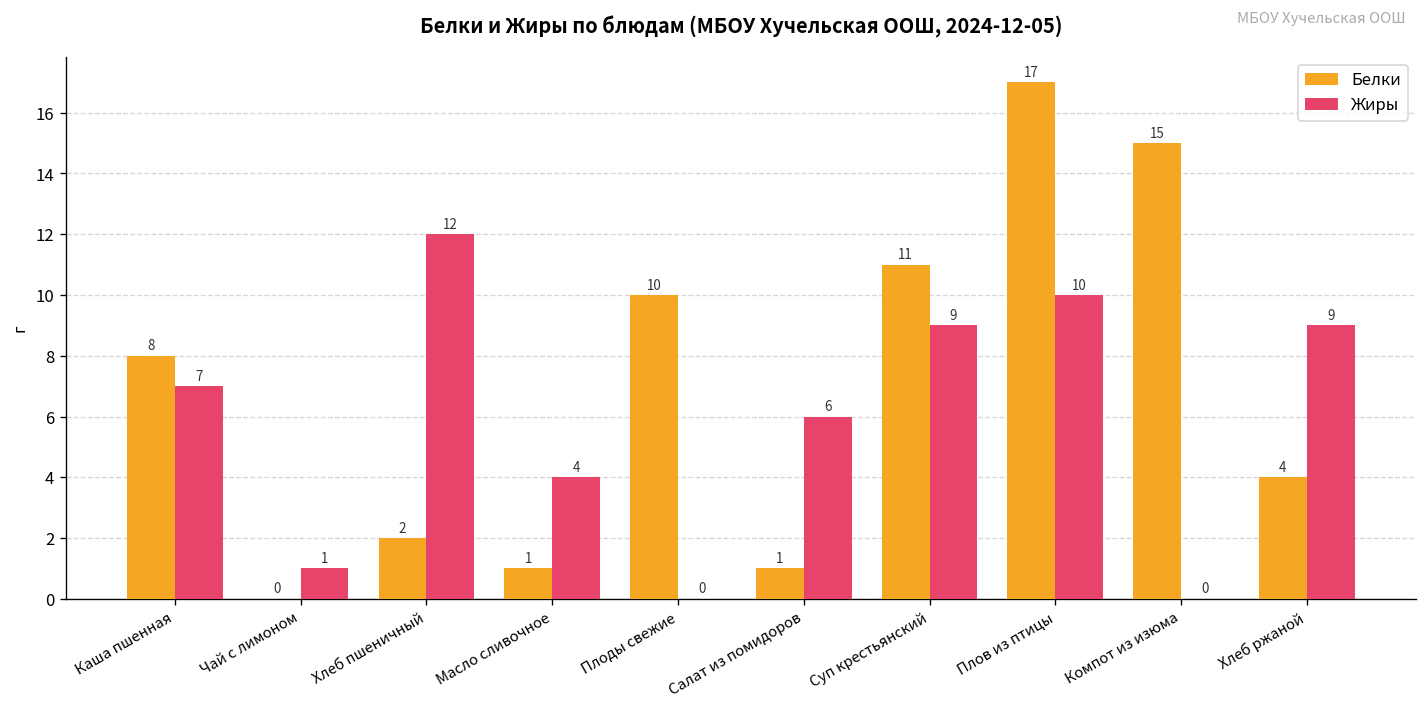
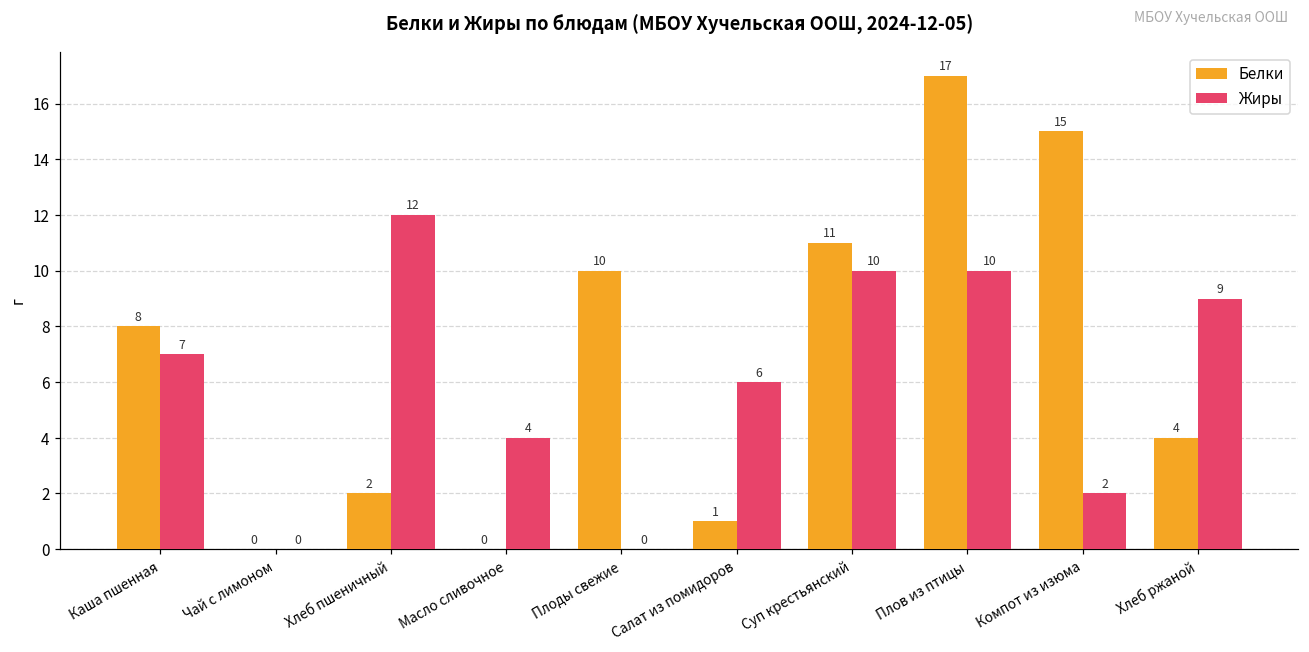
Жиры, Чай с лимоном: 1 -> 0
Белки, Масло сливочное: 1 -> 0
Жиры, Суп крестьянский: 9 -> 10
Жиры, Компот из изюма: 0 -> 2
